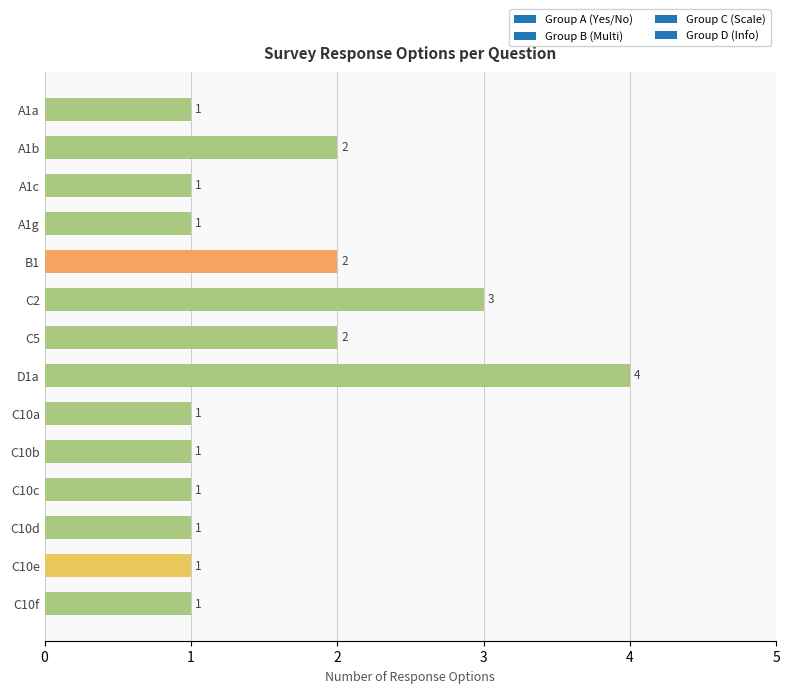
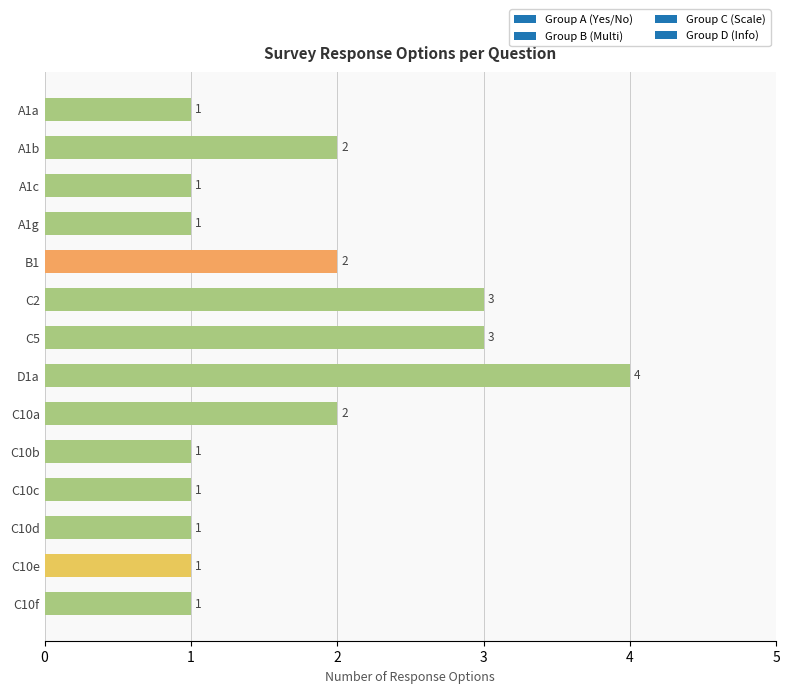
C5: 2 -> 3
C10a: 1 -> 2
